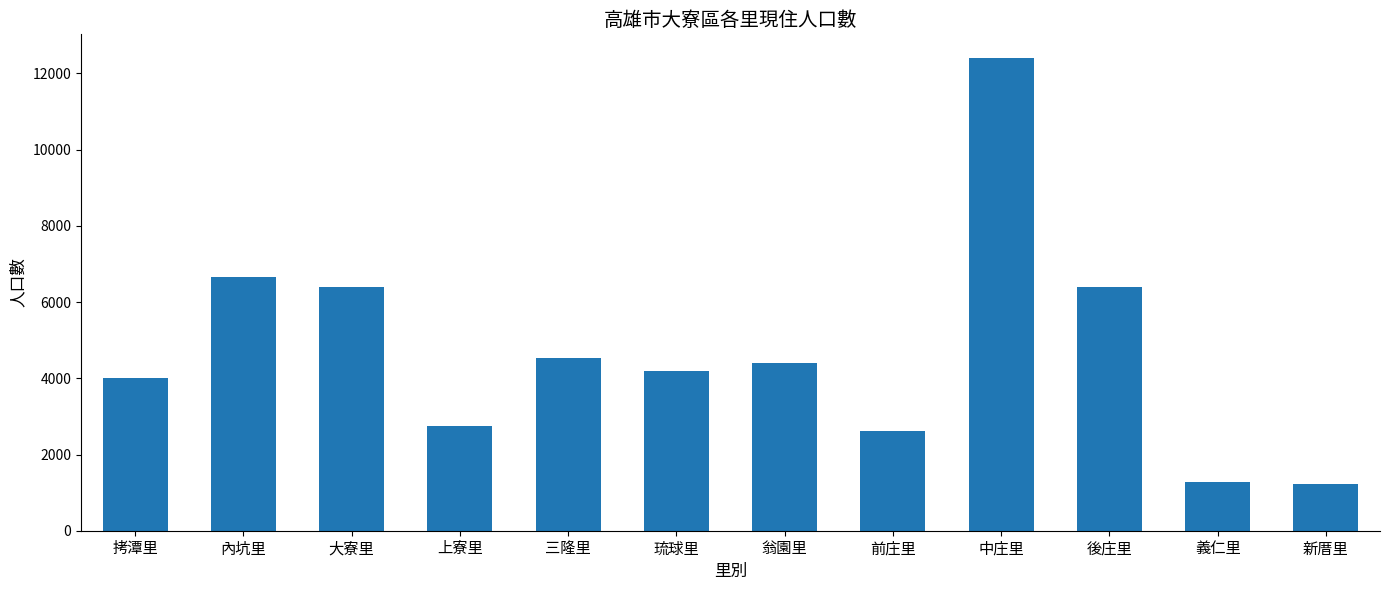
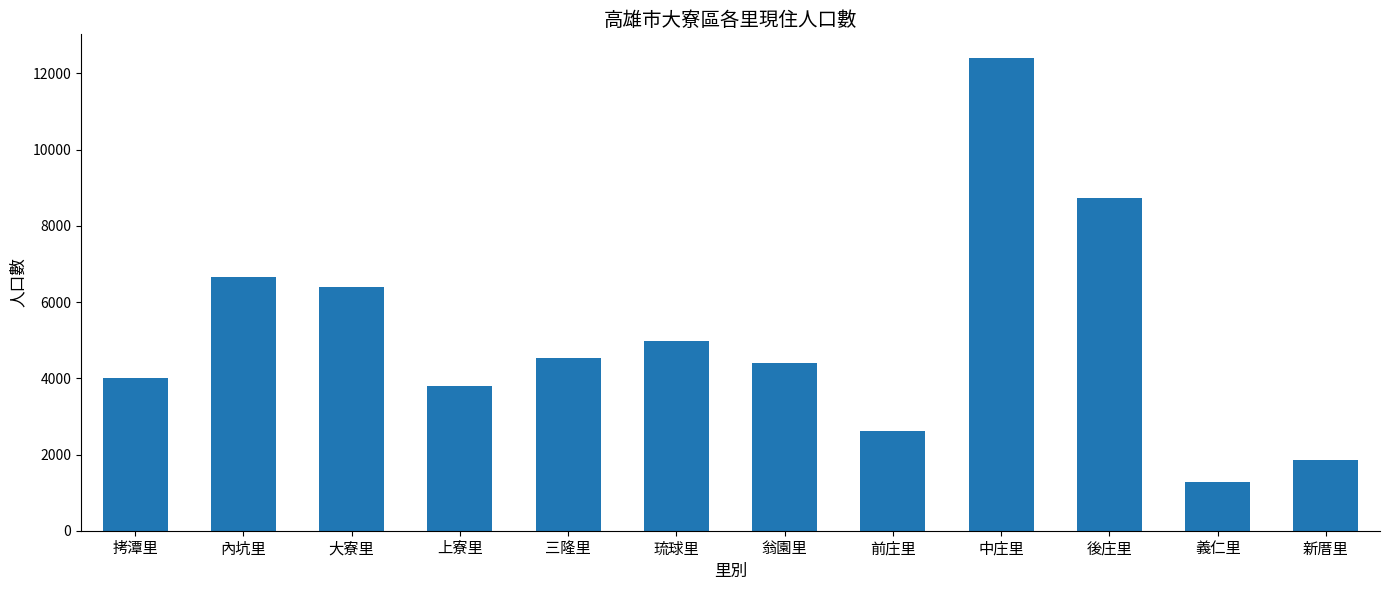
上寮里: 2700 -> 3800
琉球里: 4200 -> 5000
後庄里: 6400 -> 8700
新厝里: 1200 -> 1900
